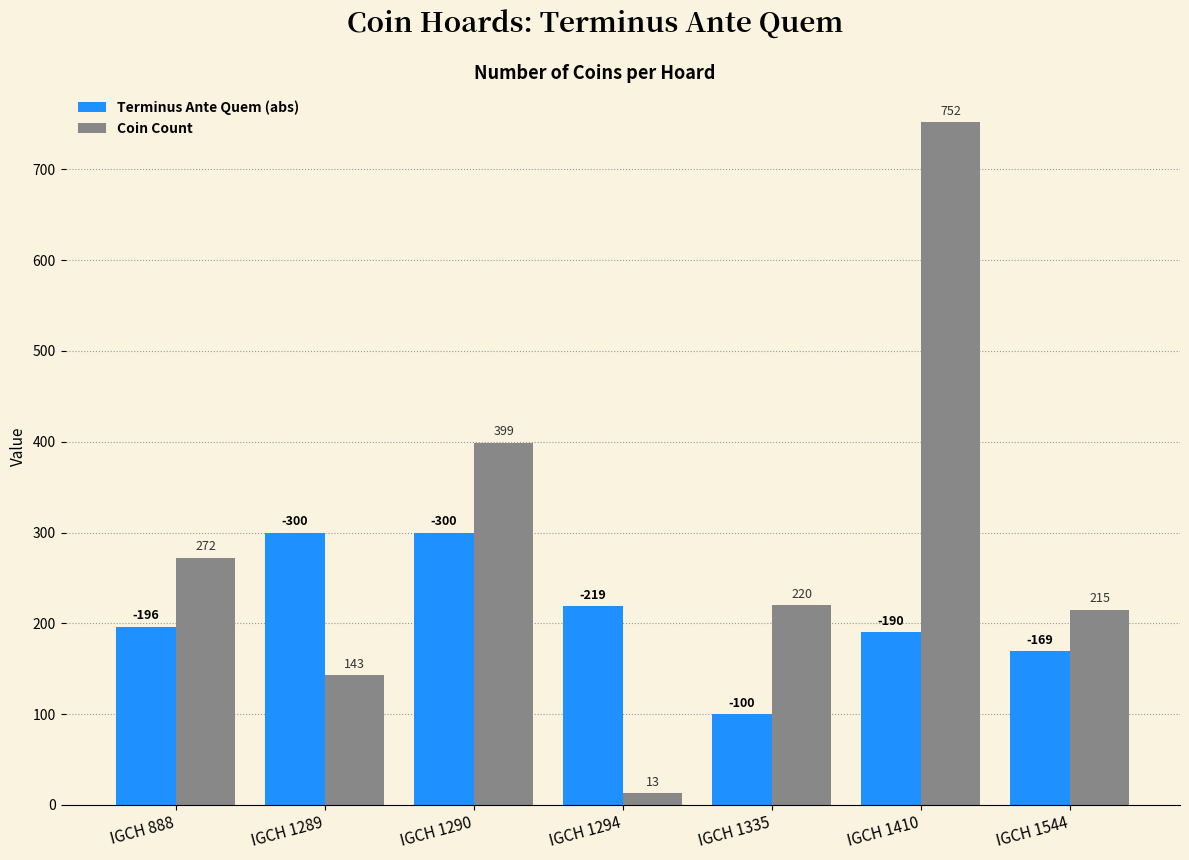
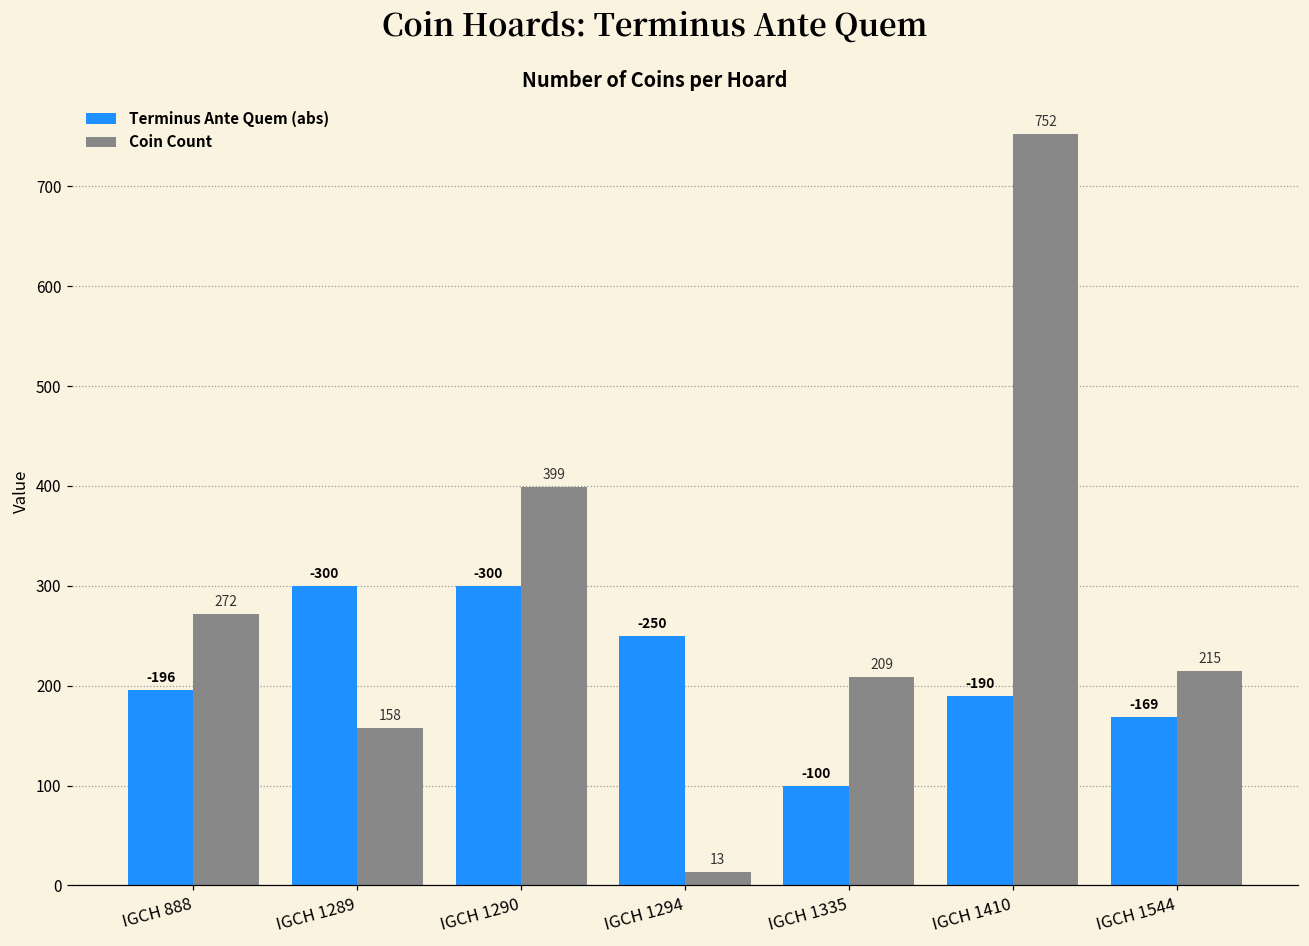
Coin Count, IGCH 1289: 143 -> 158
Terminus Ante Quem (abs), IGCH 1294: -219 -> -250
Coin Count, IGCH 1335: 220 -> 209
